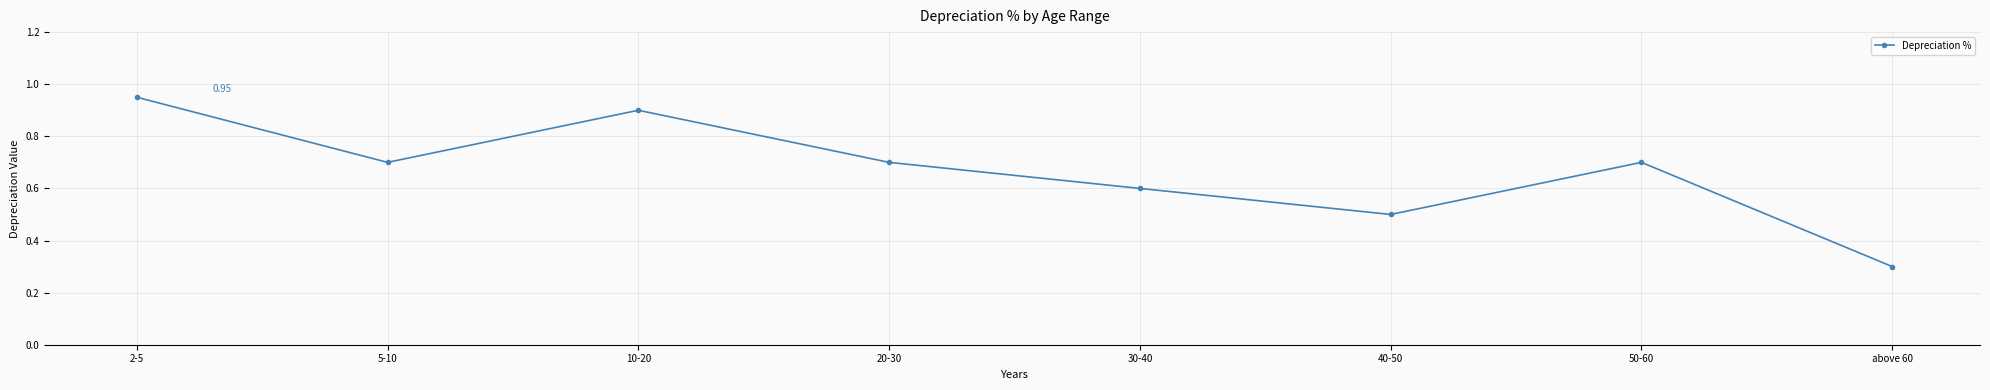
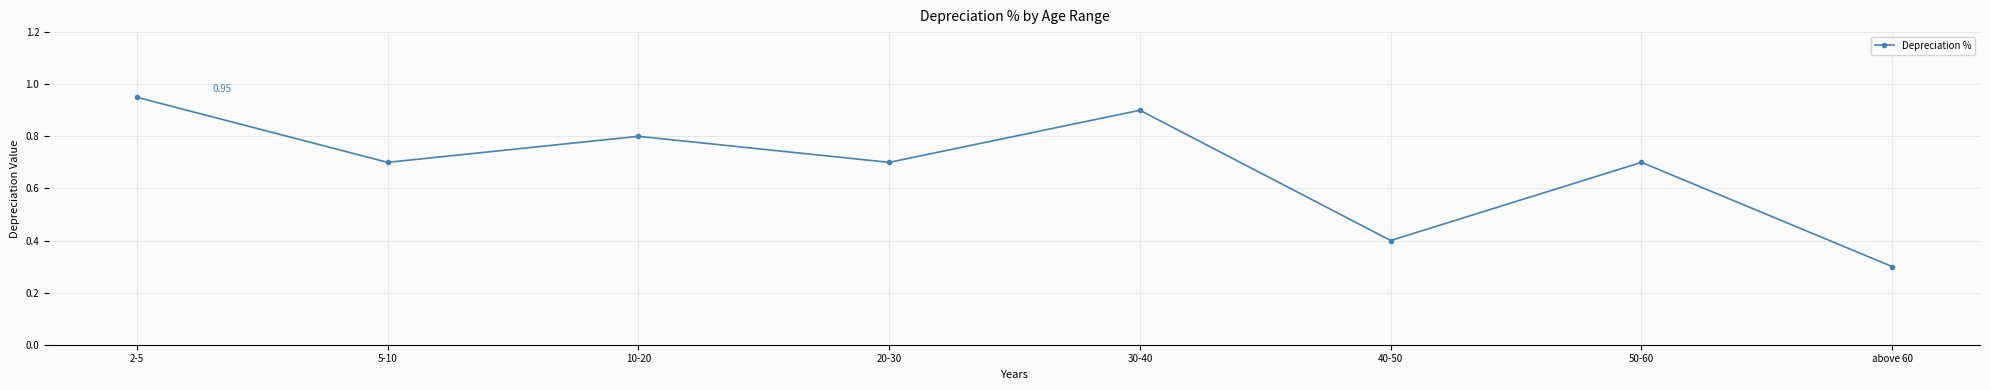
10-20: 0.9 -> 0.8
30-40: 0.6 -> 0.9
40-50: 0.5 -> 0.4
